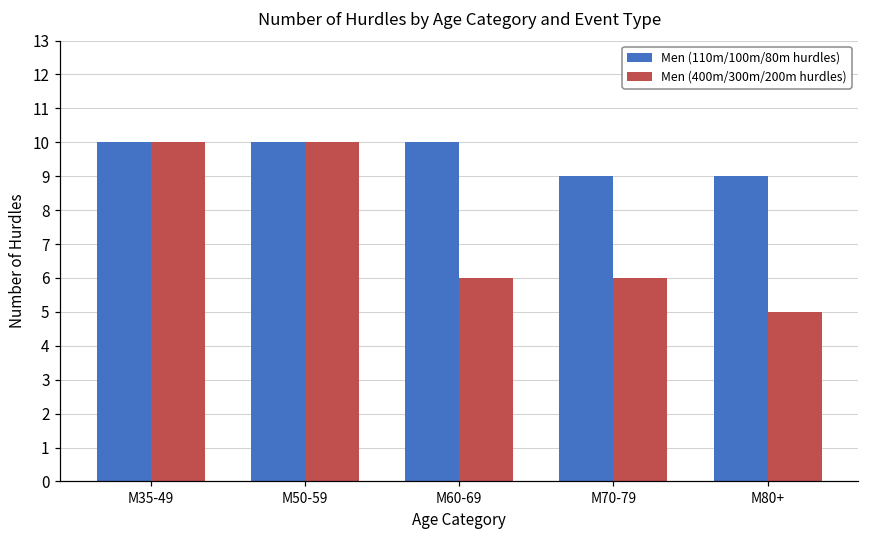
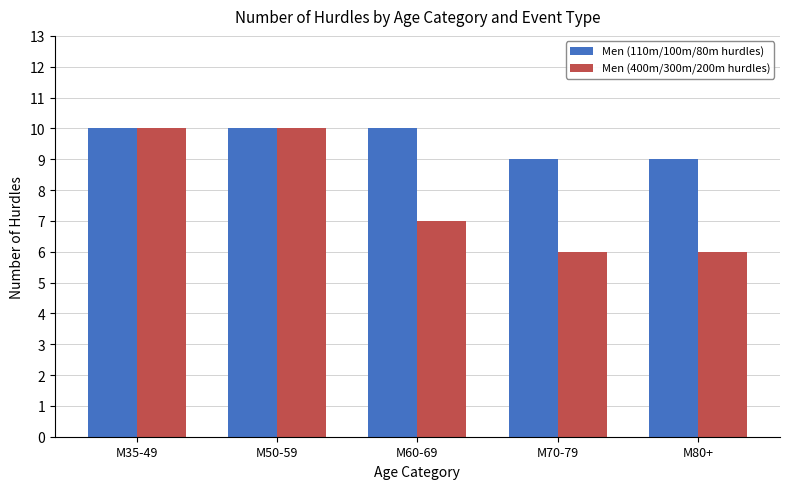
Men (400m/300m/200m hurdles), M60-69: 6 -> 7
Men (400m/300m/200m hurdles), M80+: 5 -> 6
